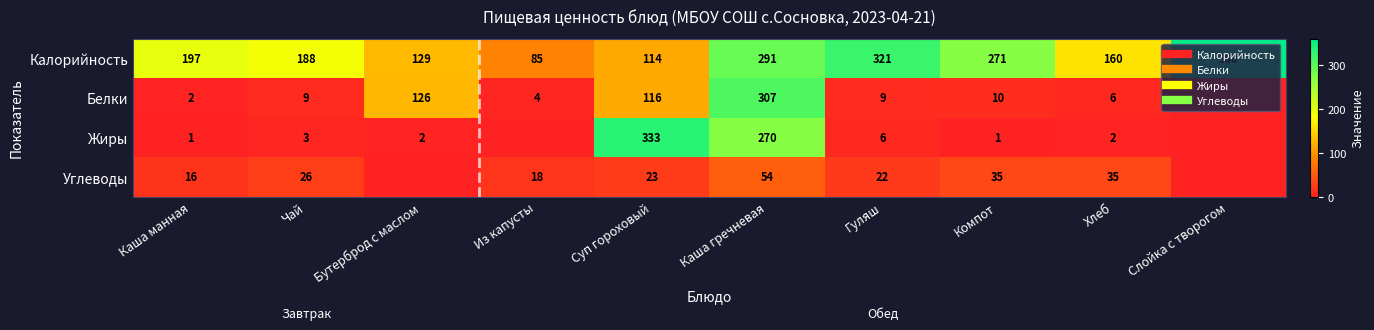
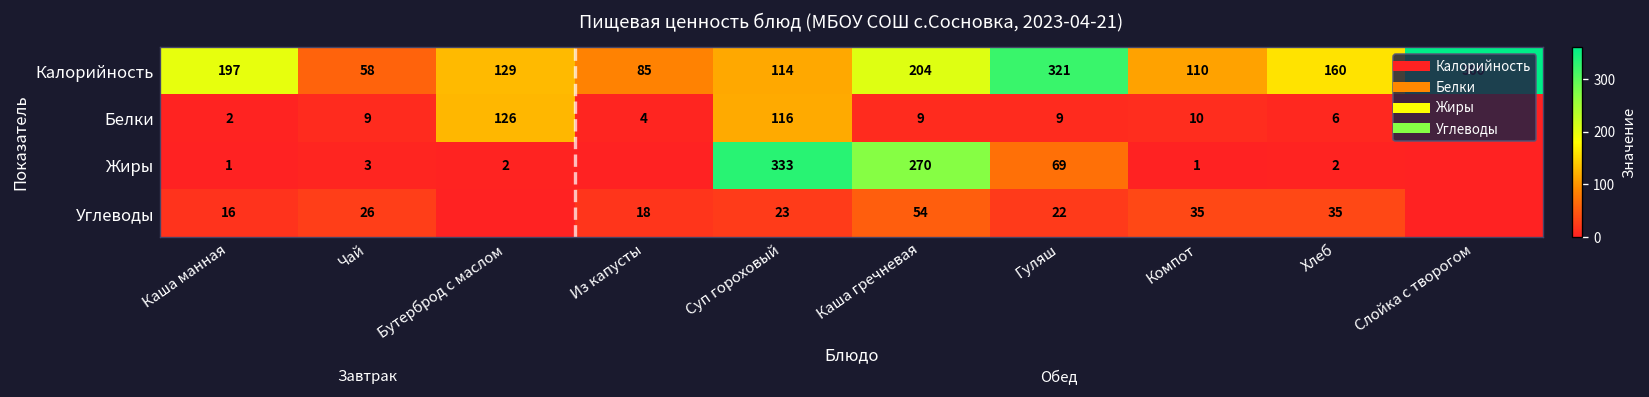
Калорийность, Чай: 188 -> 58
Калорийность, Каша гречневая: 291 -> 204
Калорийность, Компот: 271 -> 110
Белки, Каша гречневая: 307 -> 9
Жиры, Гуляш: 6 -> 69
